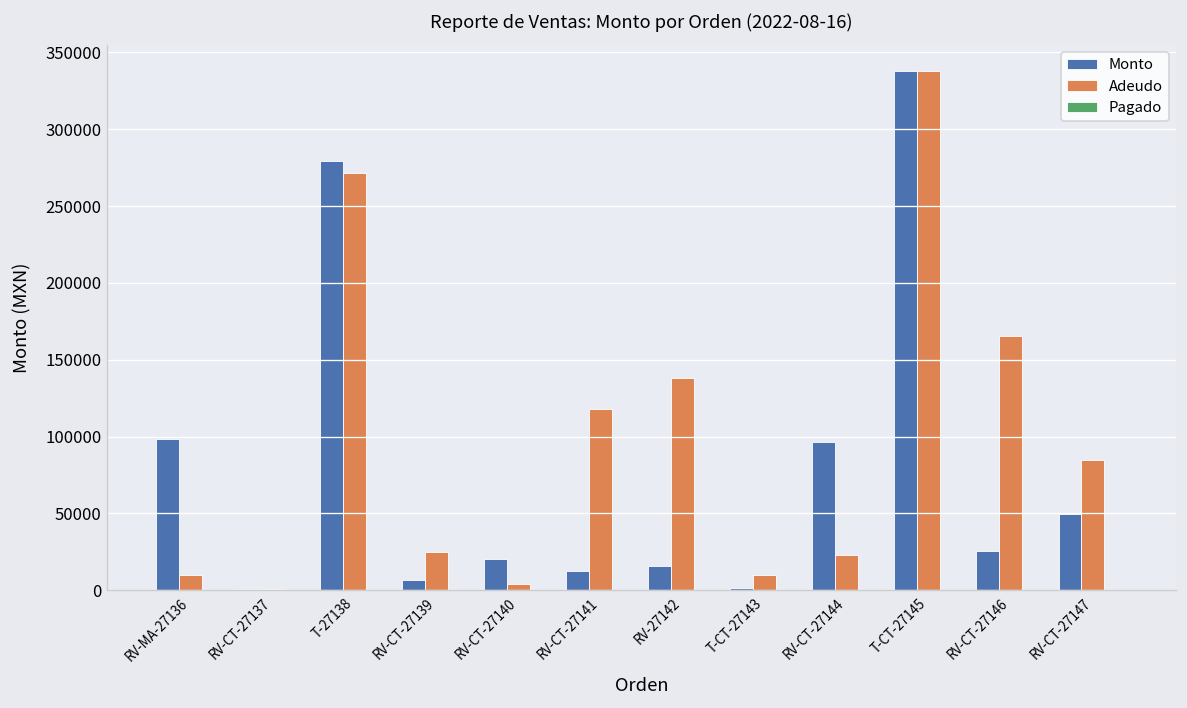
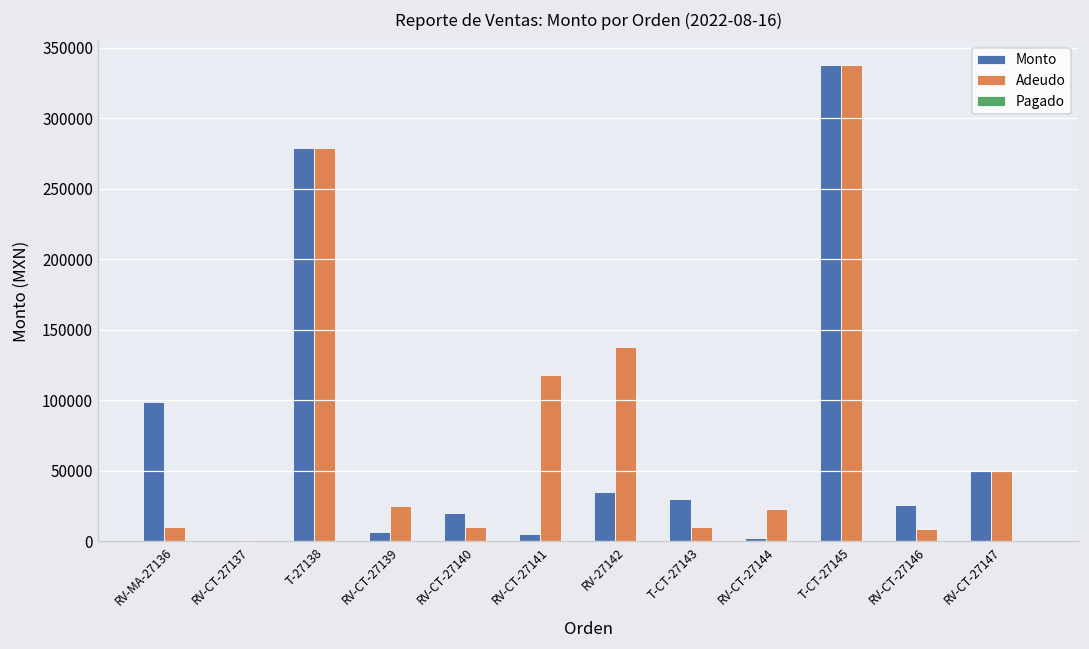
Adeudo, T-27138: 272000 -> 279000
Adeudo, RV-CT-27140: 4000 -> 10000
Monto, RV-CT-27141: 13000 -> 5000
Monto, RV-27142: 16000 -> 35000
Monto, T-CT-27143: 2000 -> 30000
Monto, RV-CT-27144: 96000 -> 2000
Adeudo, RV-CT-27146: 165000 -> 9000
Adeudo, RV-CT-27147: 85000 -> 50000
